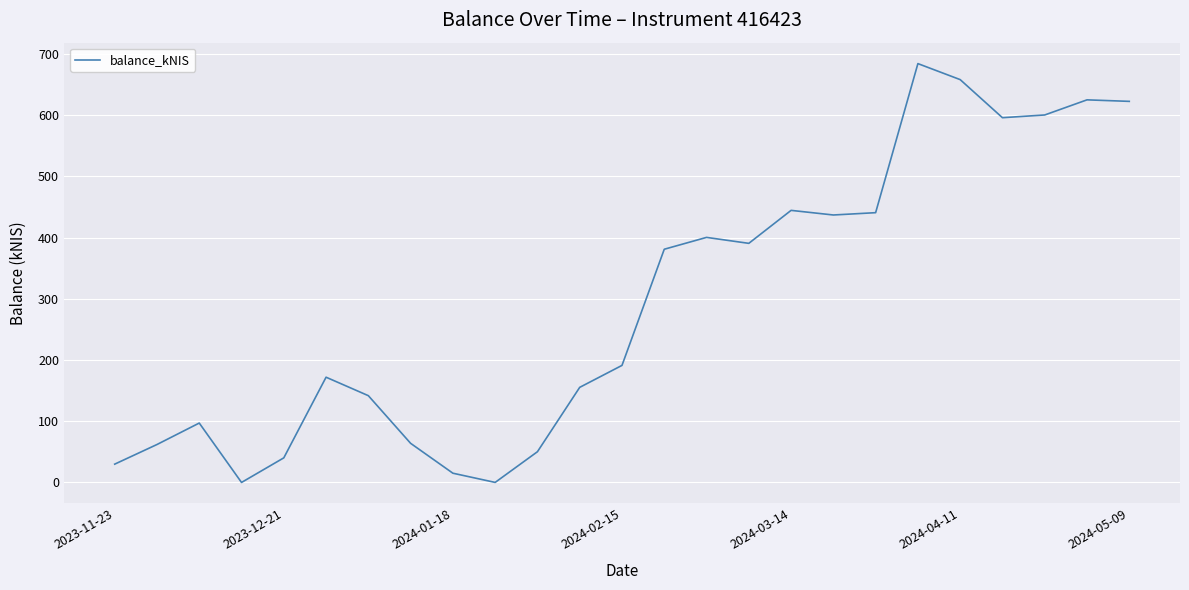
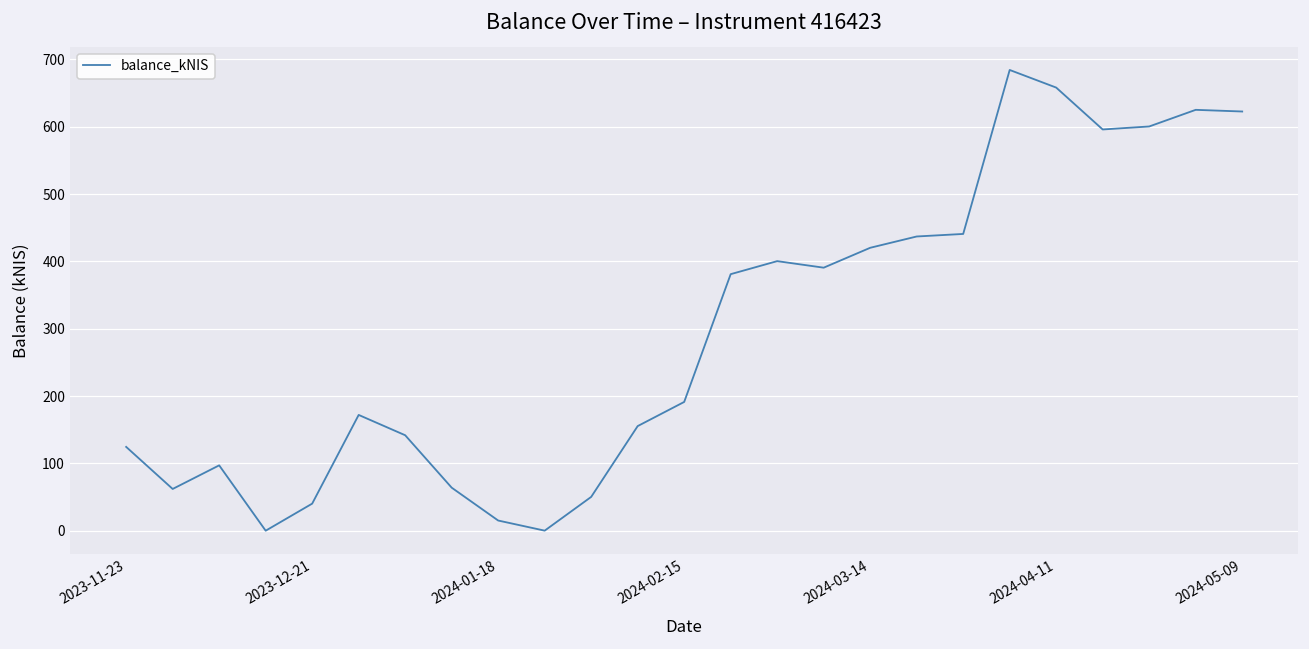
2023-11-23: 30 -> 120
2024-03-14: 440 -> 420
